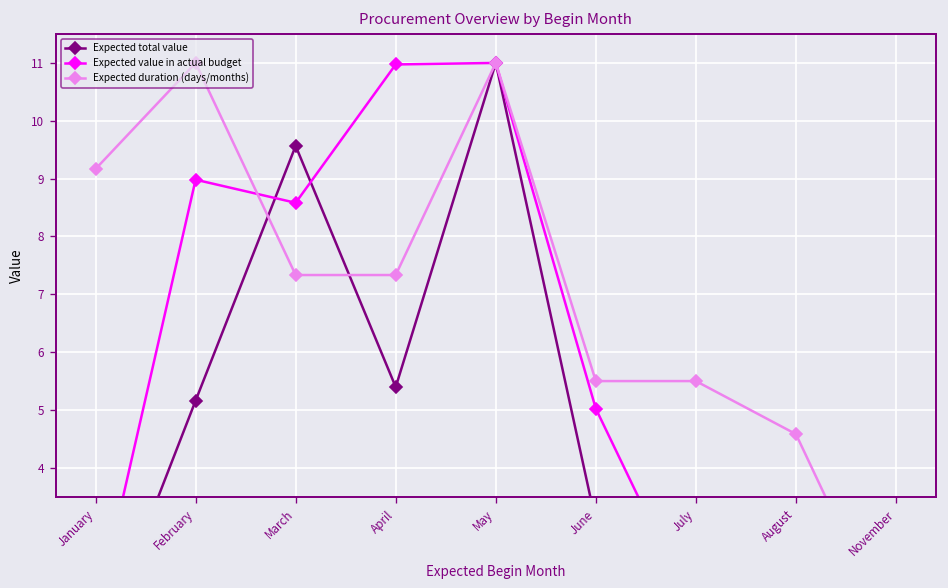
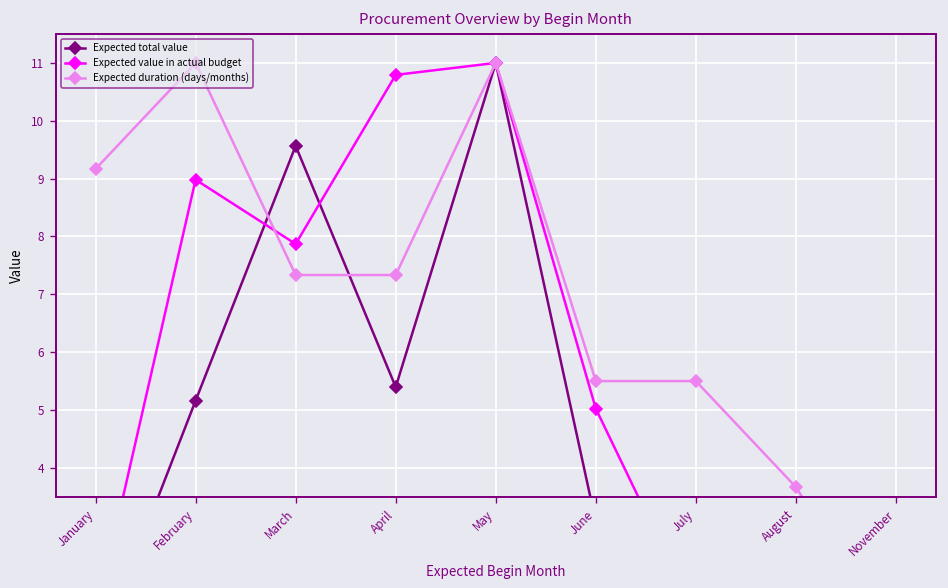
Expected value in actual budget, March: 8.6 -> 7.9
Expected value in actual budget, April: 11.0 -> 10.8
Expected duration (days/months), August: 4.6 -> 3.7
